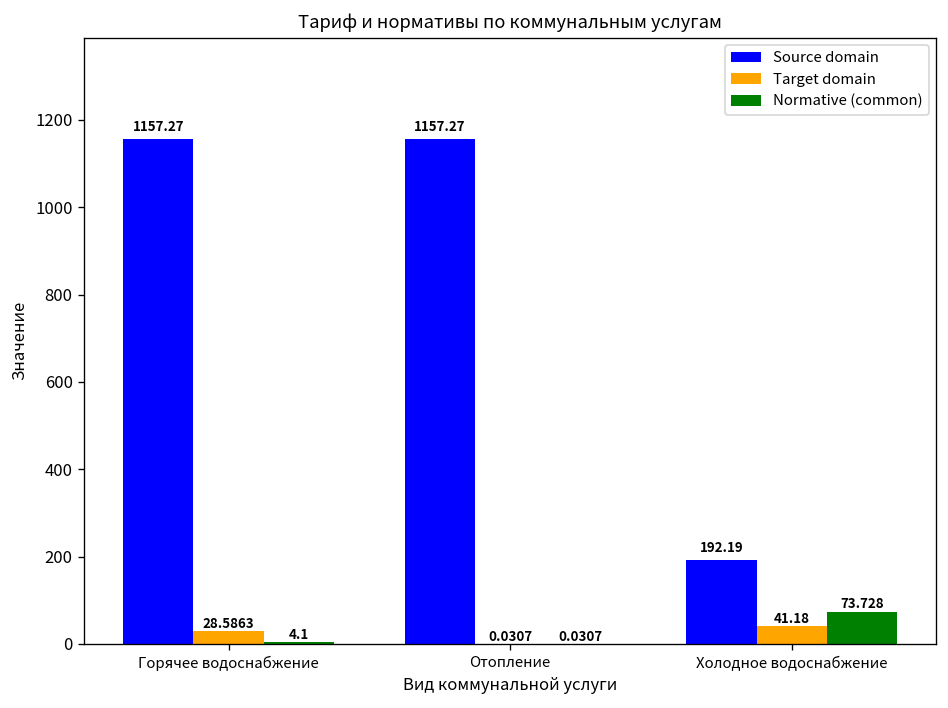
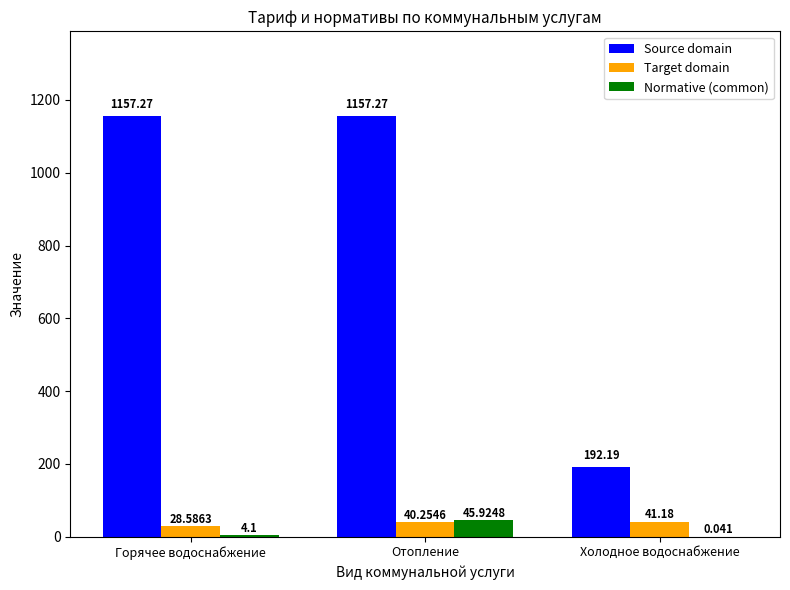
Target domain, Отопление: 0.0307 -> 40.2546
Normative (common), Отопление: 0.0307 -> 45.9248
Normative (common), Холодное водоснабжение: 73.728 -> 0.041
